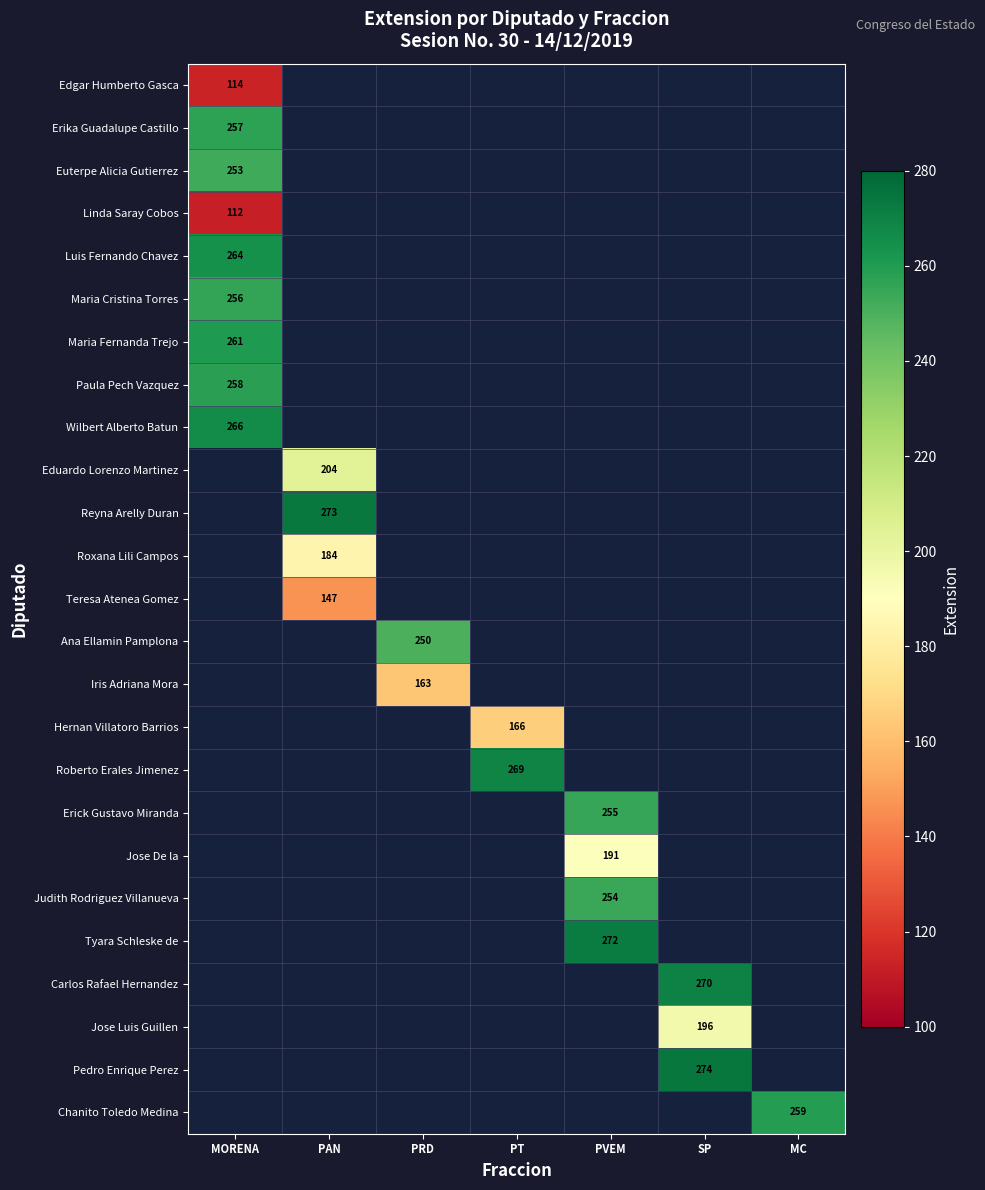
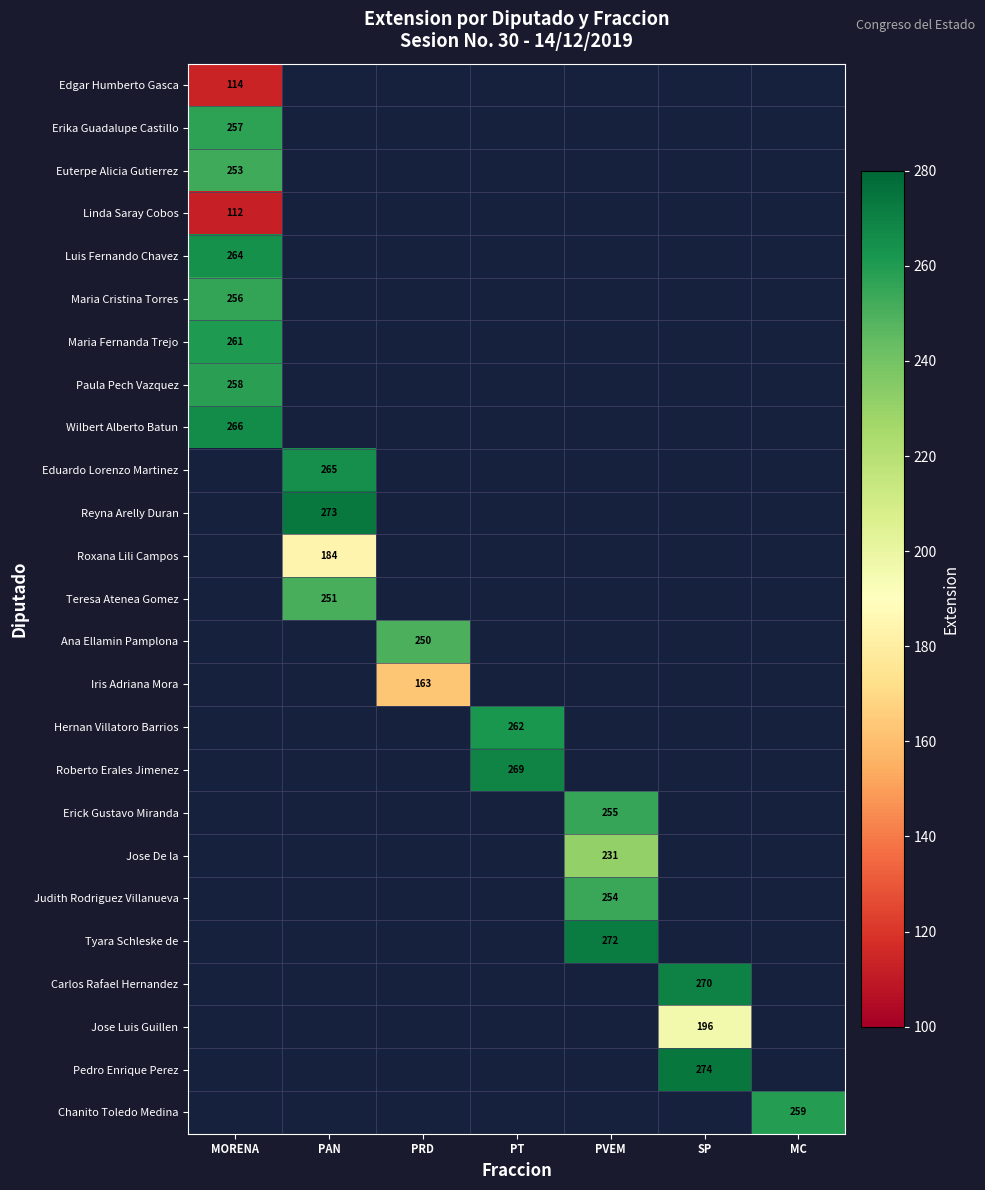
Eduardo Lorenzo Martinez, PAN: 204 -> 265
Teresa Atenea Gomez, PAN: 147 -> 251
Hernan Villatoro Barrios, PT: 166 -> 262
Jose De la, PVEM: 191 -> 231
